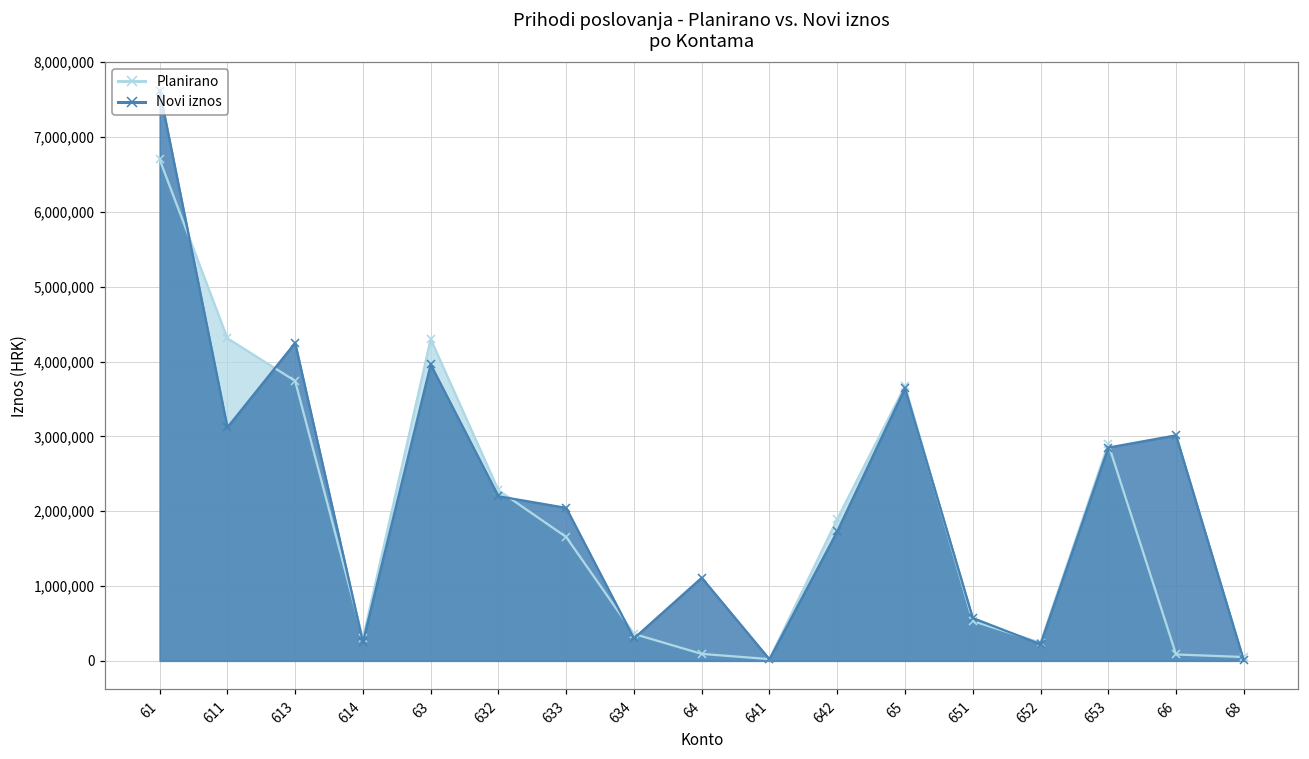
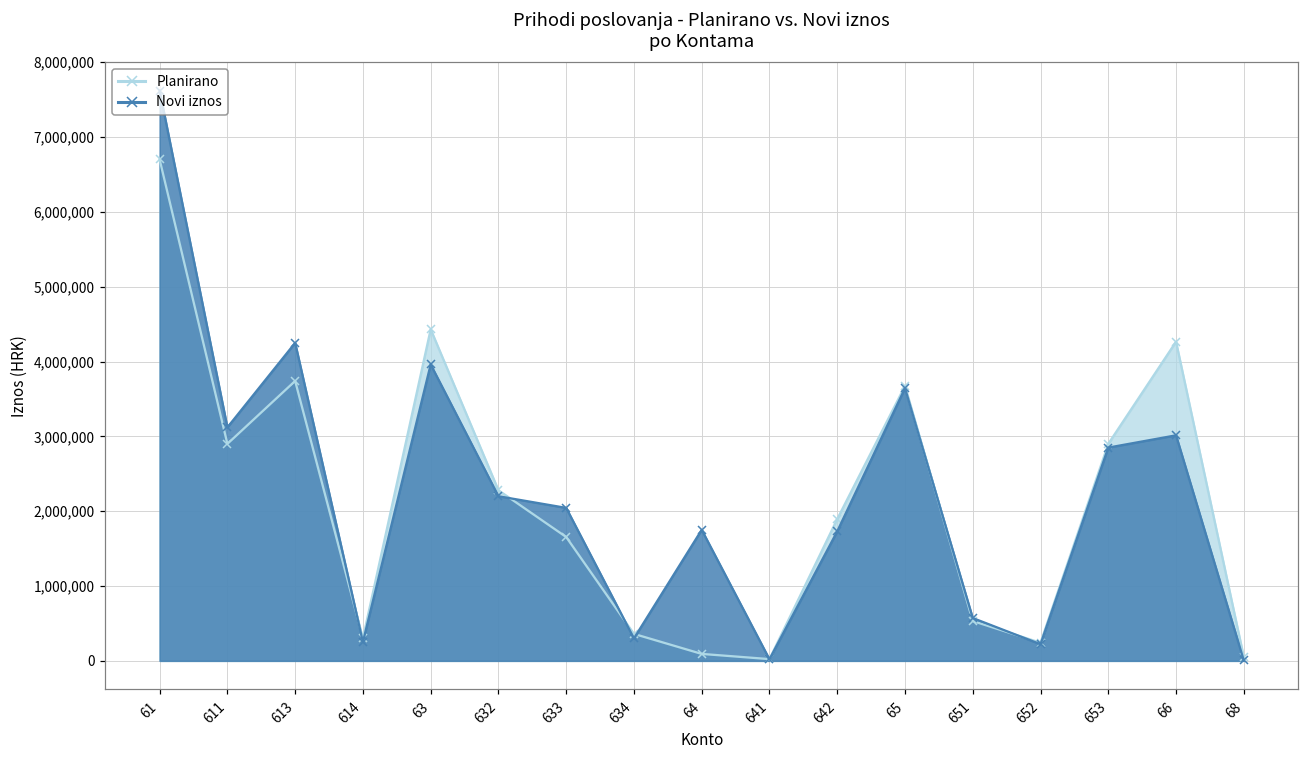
Planirano, 611: 4,300,000 -> 2,900,000
Planirano, 63: 4,300,000 -> 4,400,000
Novi iznos, 64: 1,100,000 -> 1,800,000
Planirano, 66: 100,000 -> 4,300,000
